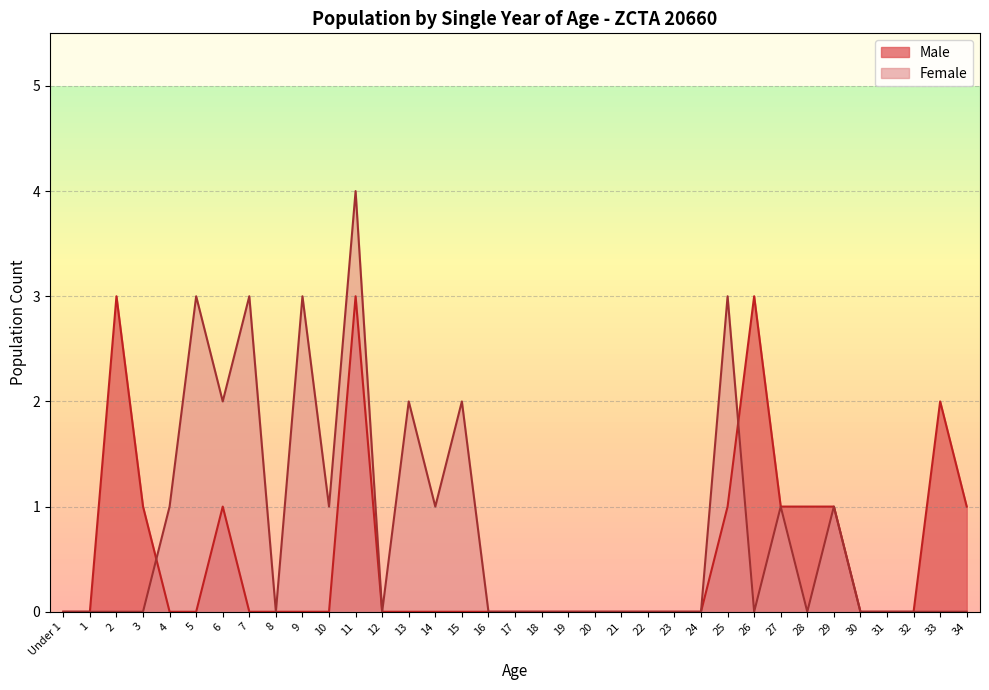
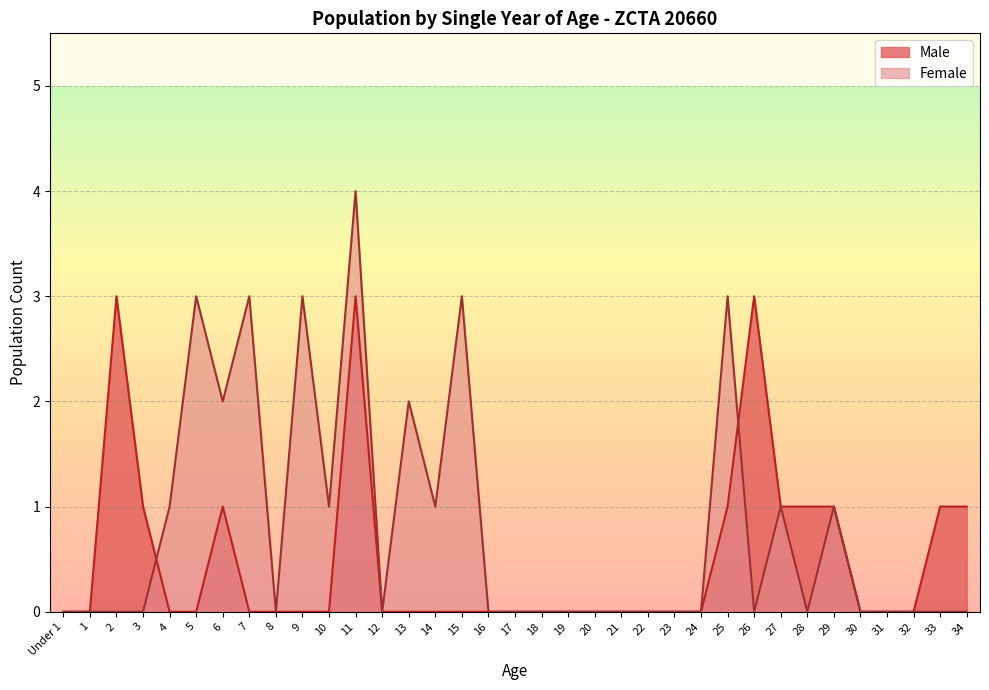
Female, 15: 2 -> 3
Male, 33: 2 -> 1
